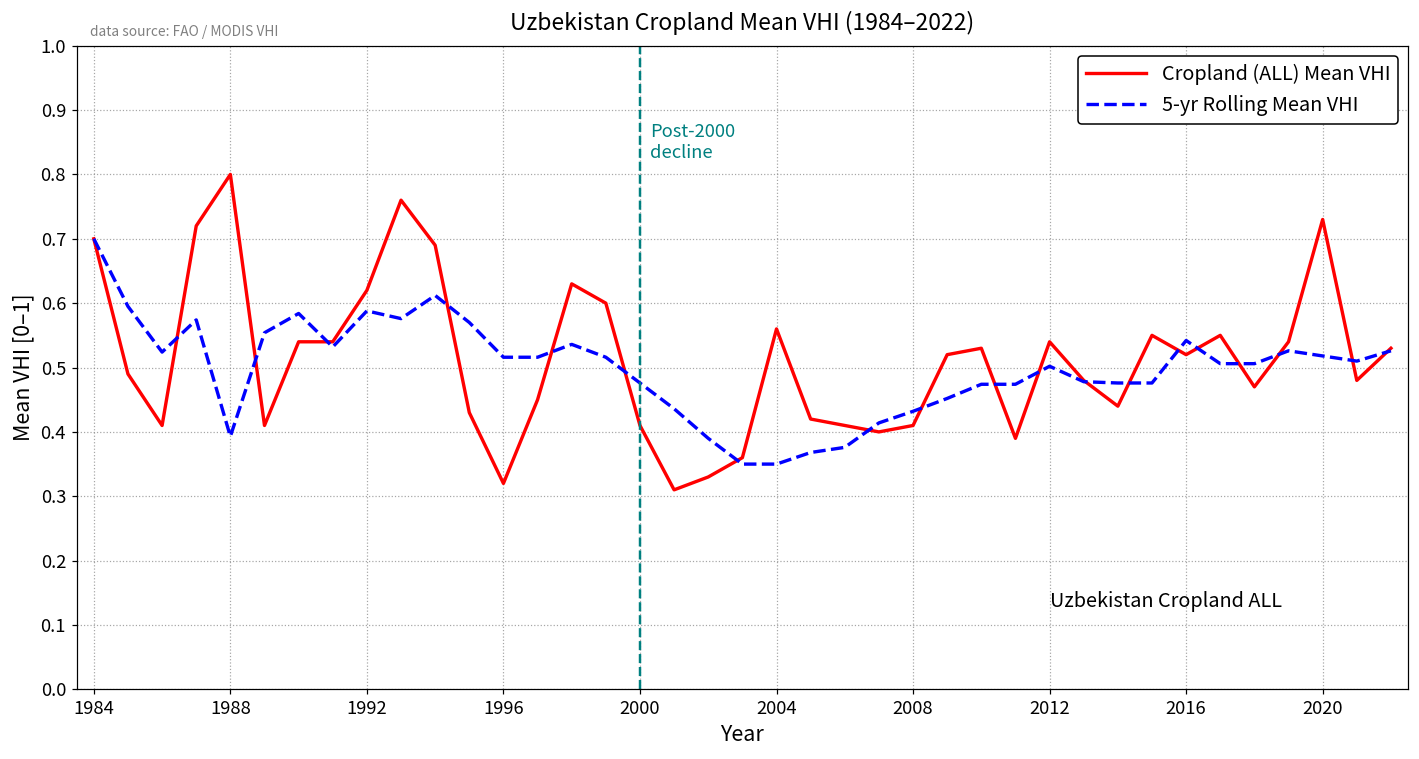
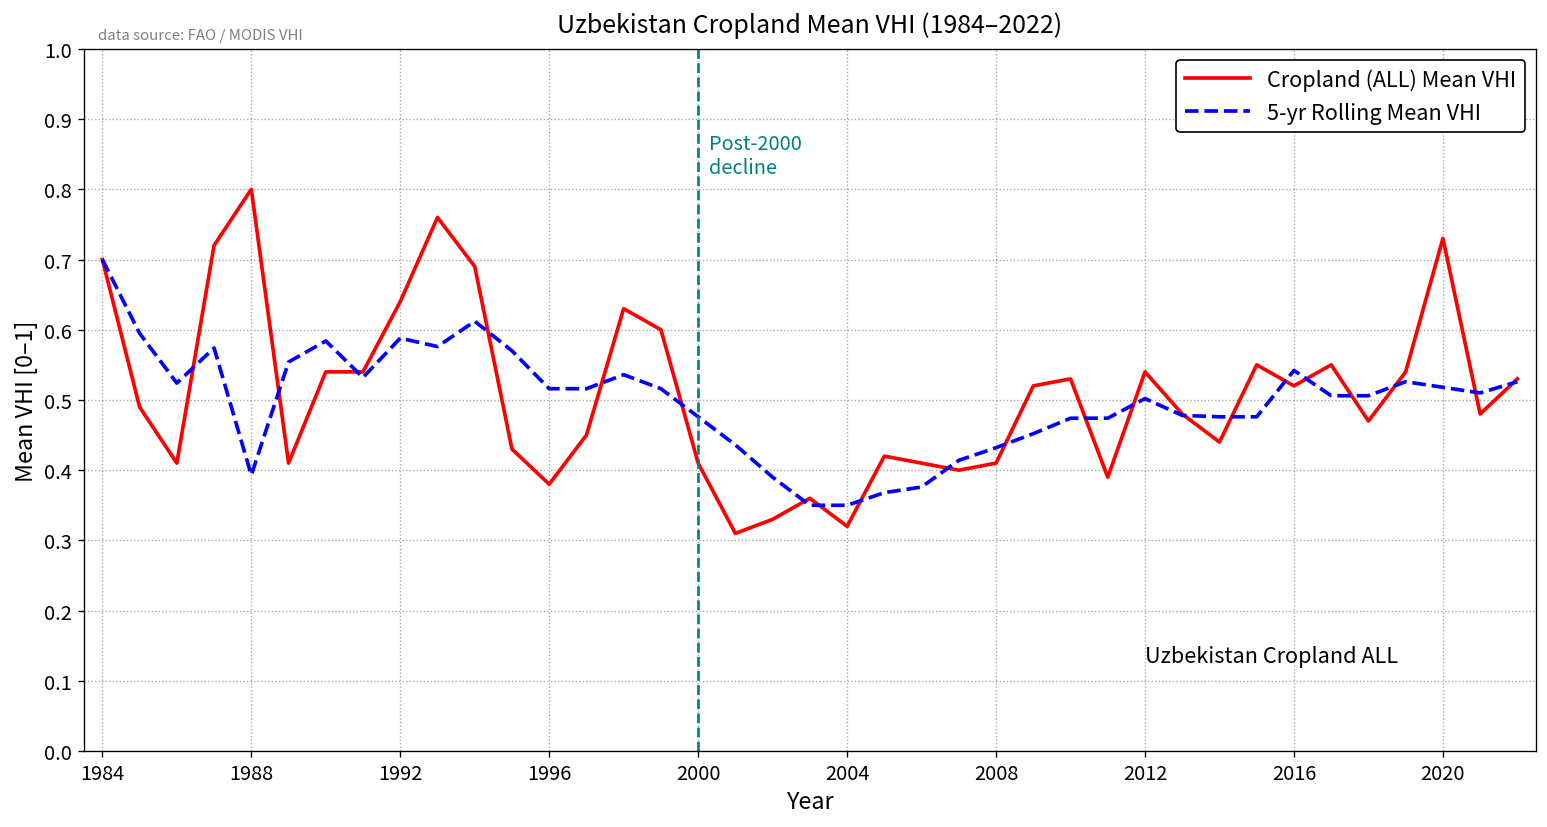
Cropland (ALL) Mean VHI, 1992: 0.62 -> 0.64
Cropland (ALL) Mean VHI, 1996: 0.32 -> 0.38
Cropland (ALL) Mean VHI, 2004: 0.56 -> 0.32
